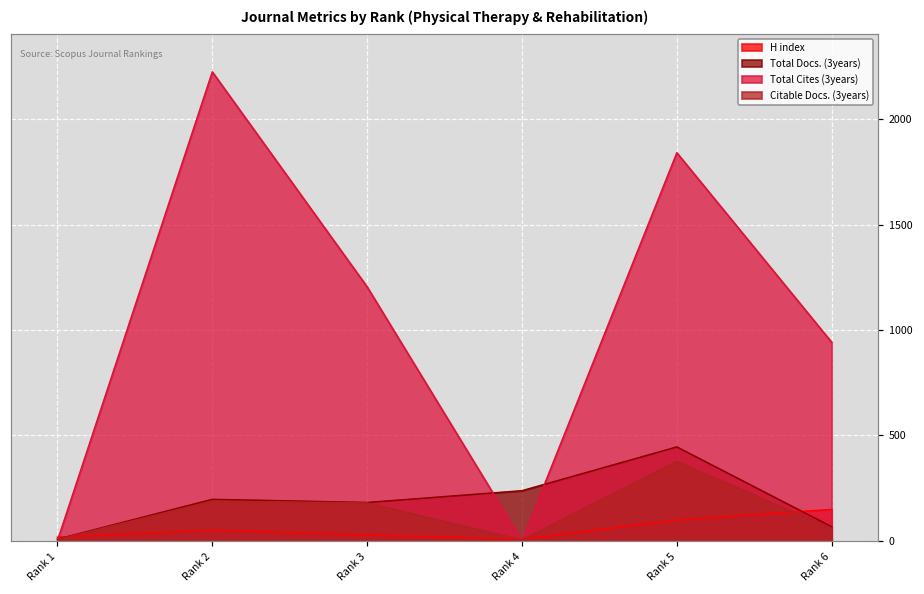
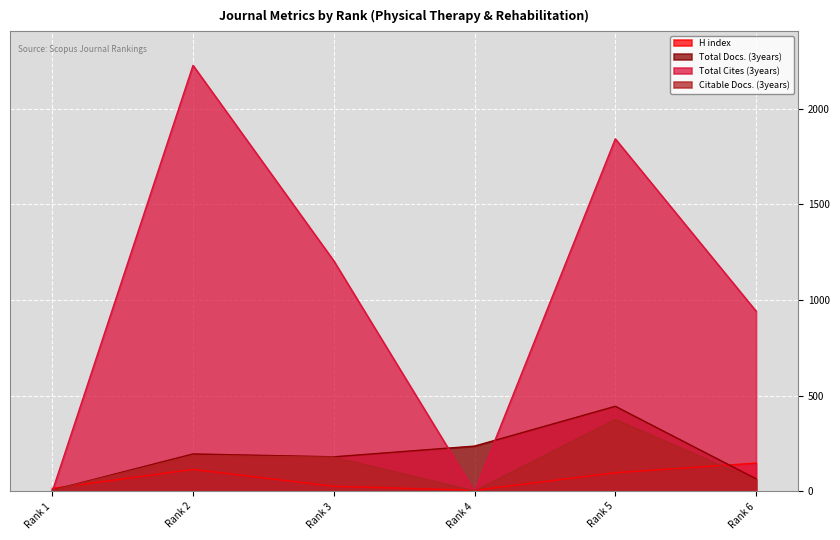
H index, Rank 2: 50 -> 120
